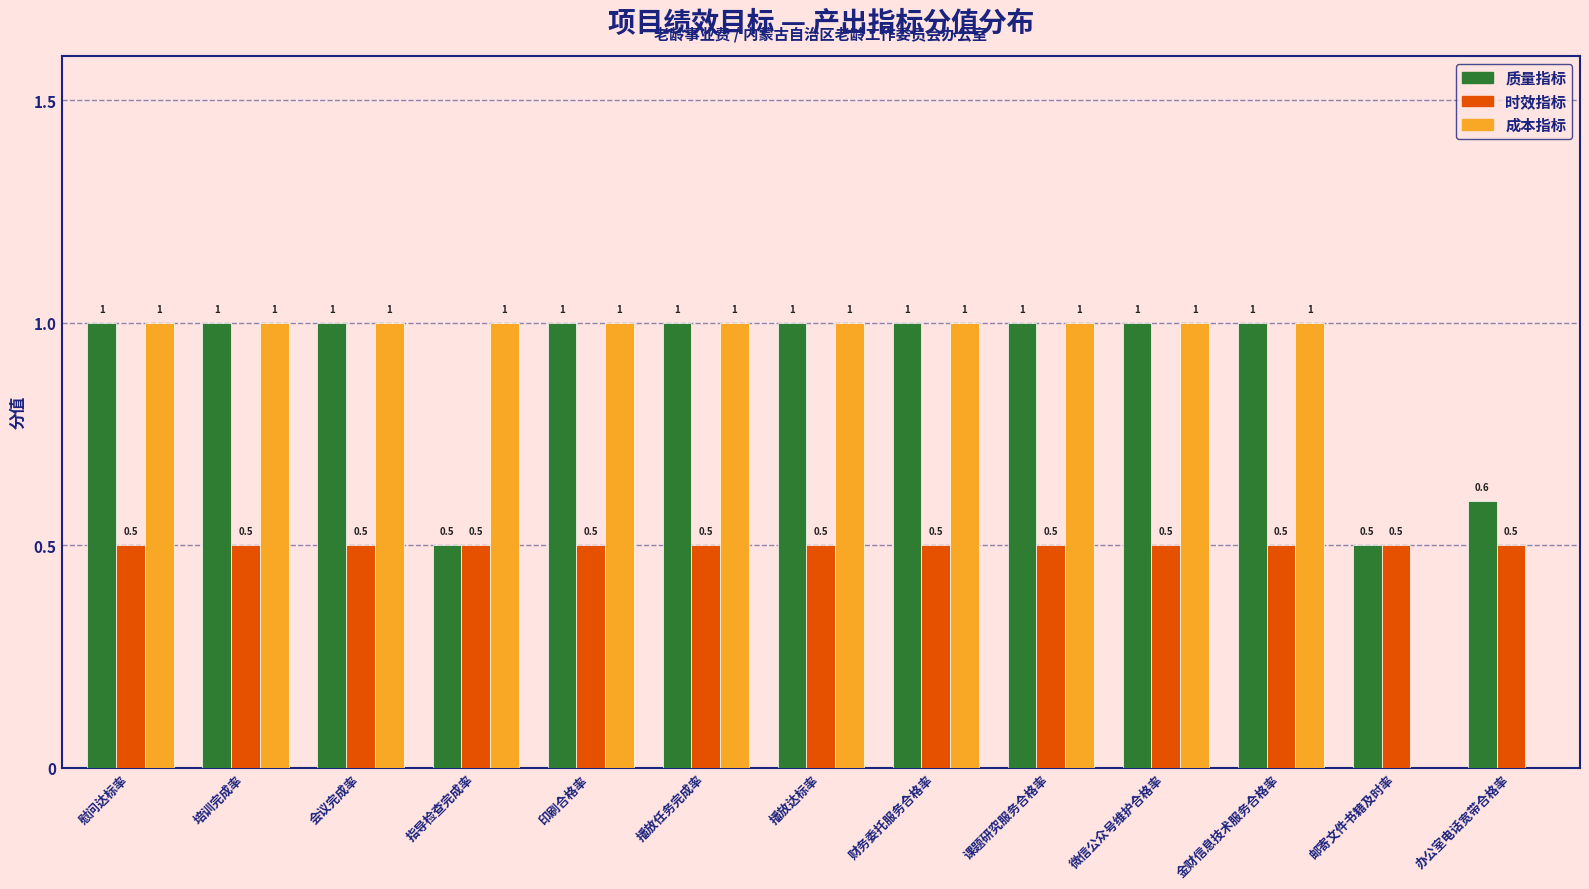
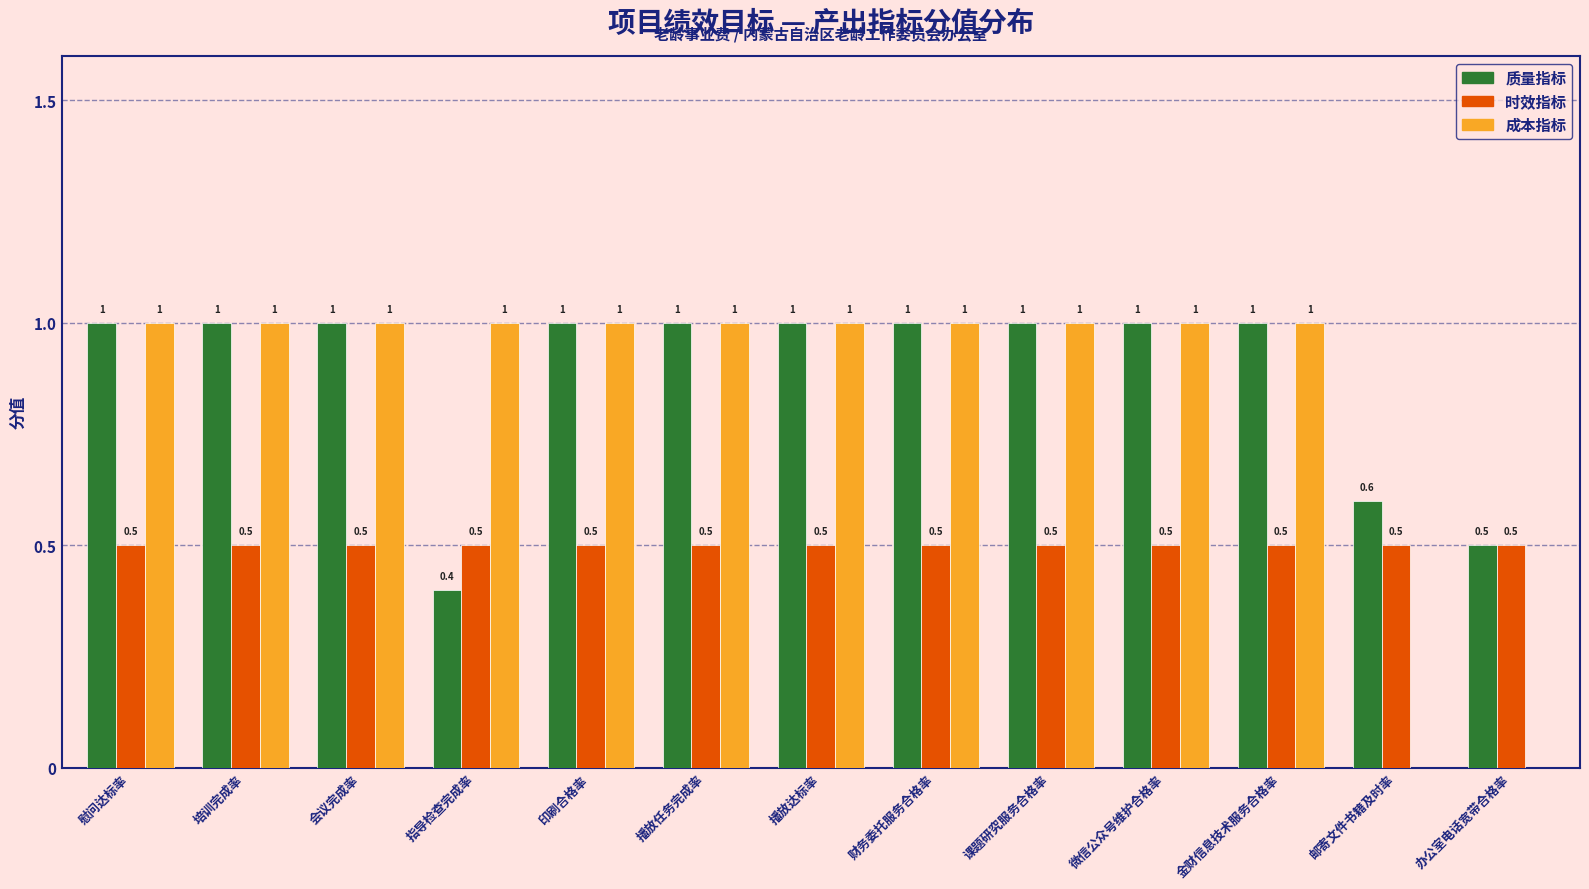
质量指标, 指导检查完成率: 0.5 -> 0.4
质量指标, 邮寄文件书籍及时率: 0.5 -> 0.6
质量指标, 办公室电话宽带合格率: 0.6 -> 0.5
